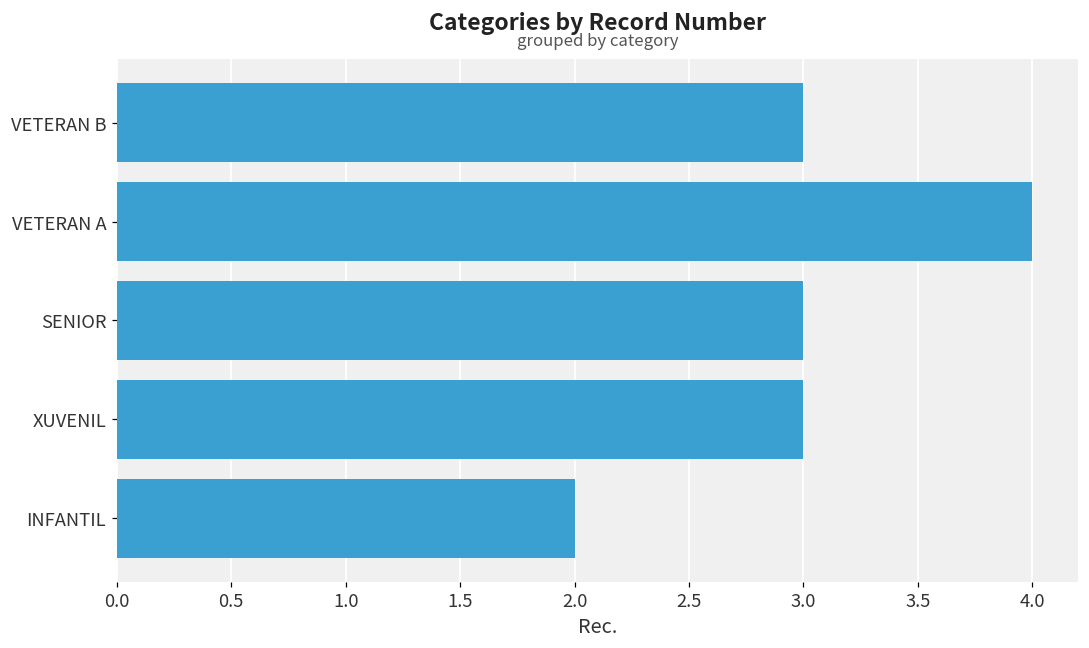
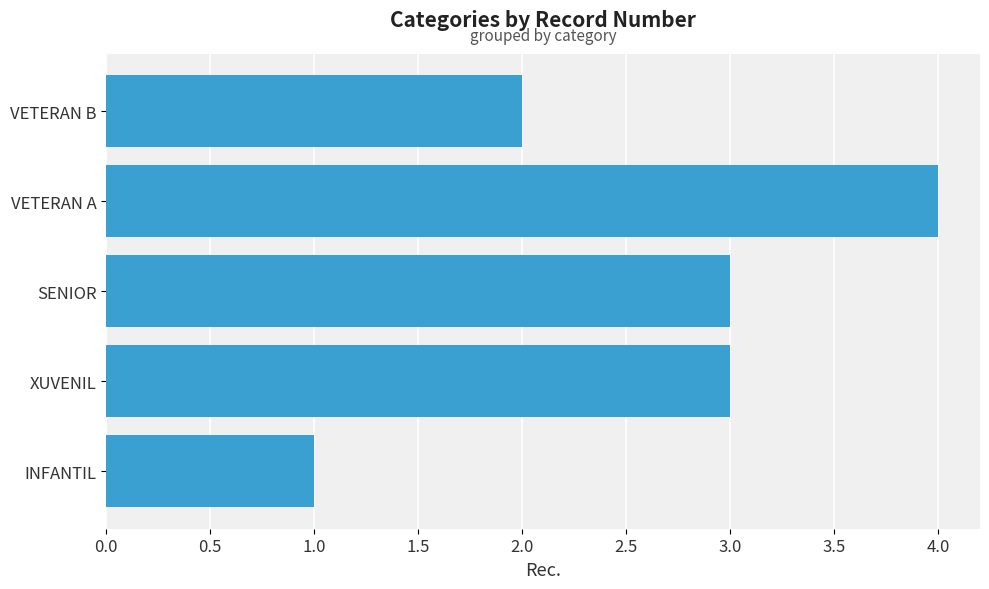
VETERAN B: 3 -> 2
INFANTIL: 2 -> 1
